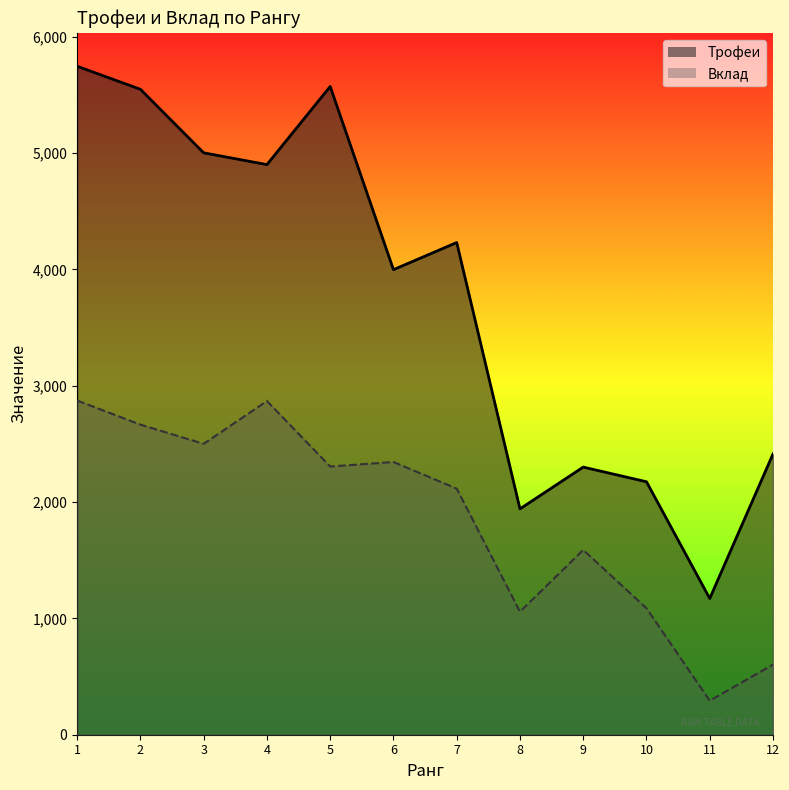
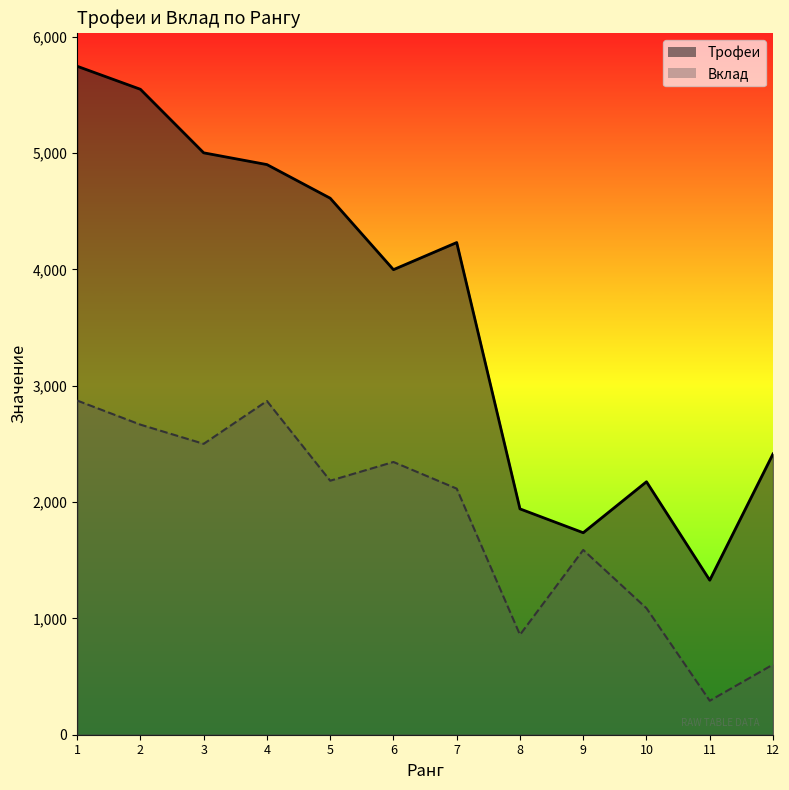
Трофеи, 5: 5,570 -> 4,610
Вклад, 5: 2,310 -> 2,180
Вклад, 8: 1,060 -> 860
Трофеи, 9: 2,300 -> 1,740
Трофеи, 11: 1,170 -> 1,330
